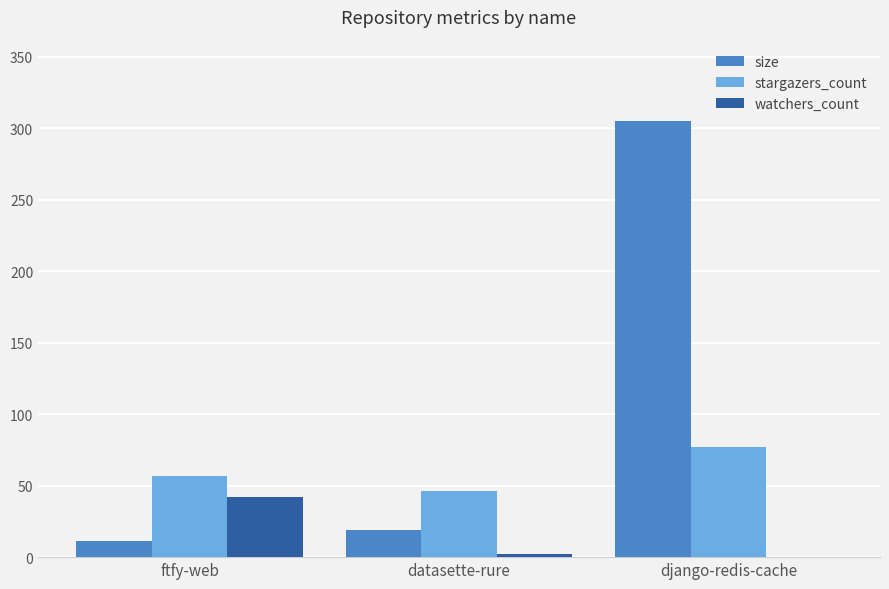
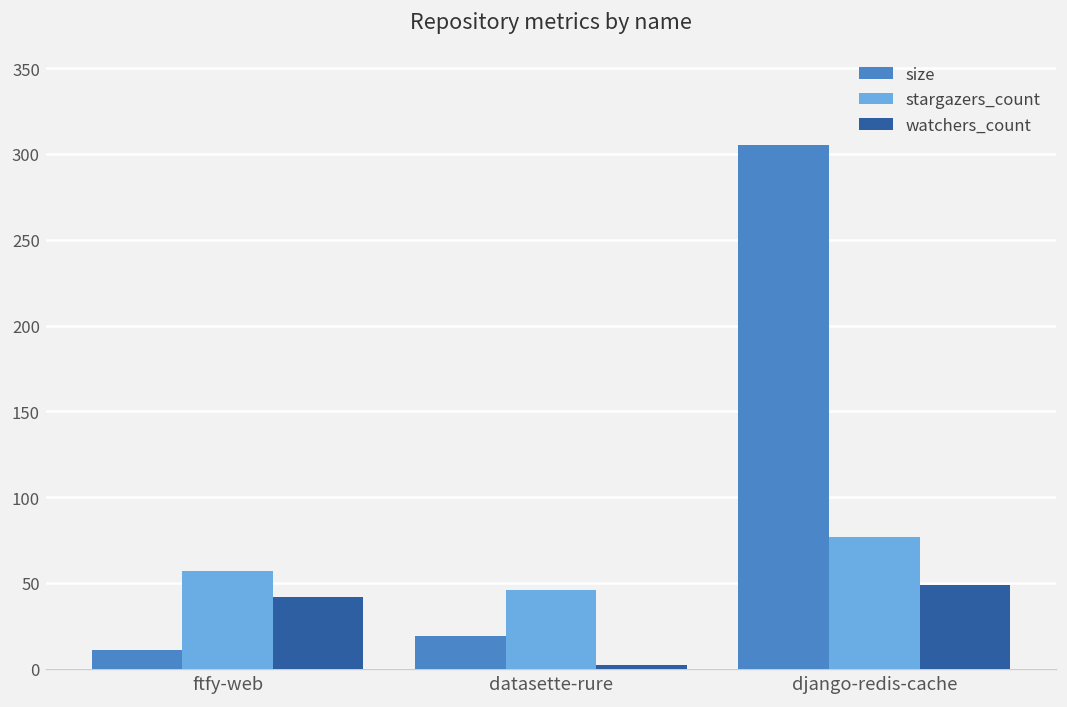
watchers_count, django-redis-cache: 0 -> 49
